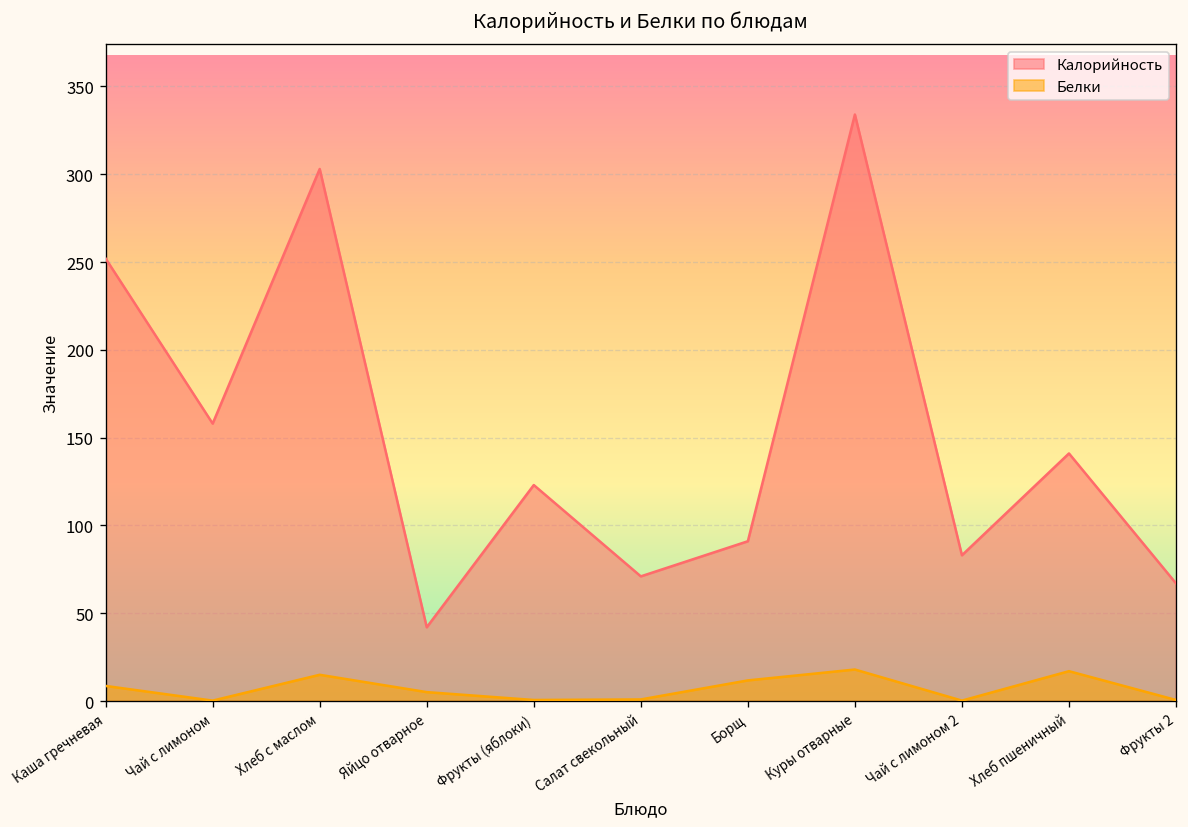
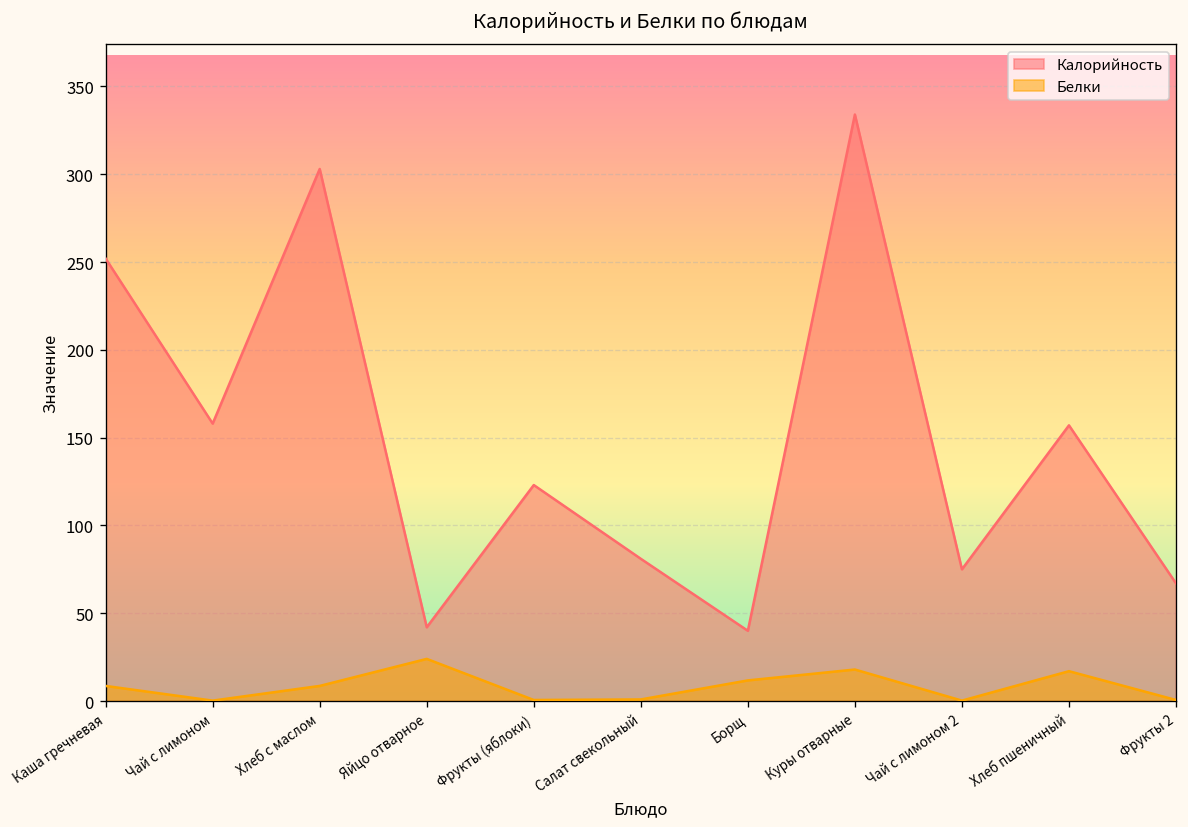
Белки, Хлеб с маслом: 15 -> 9
Белки, Яйцо отварное: 5 -> 24
Калорийность, Салат свекольный: 71 -> 81
Калорийность, Борщ: 91 -> 40
Калорийность, Чай с лимоном 2: 83 -> 75
Калорийность, Хлеб пшеничный: 141 -> 157
